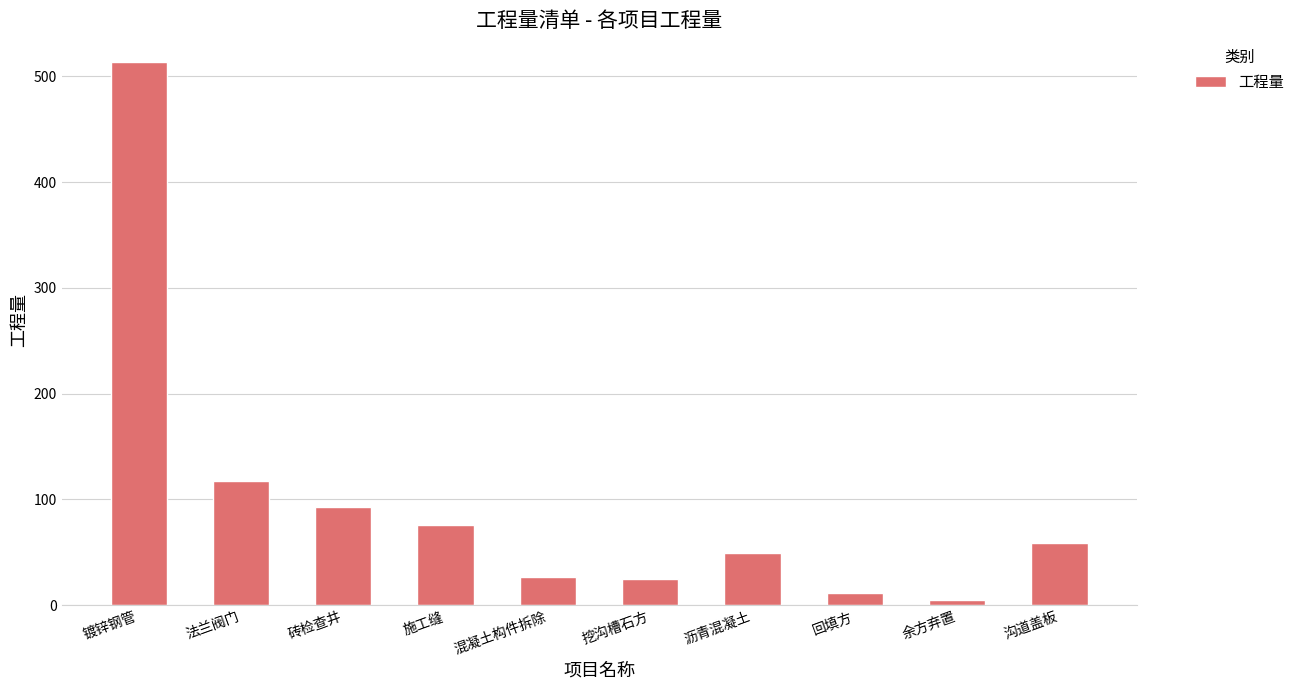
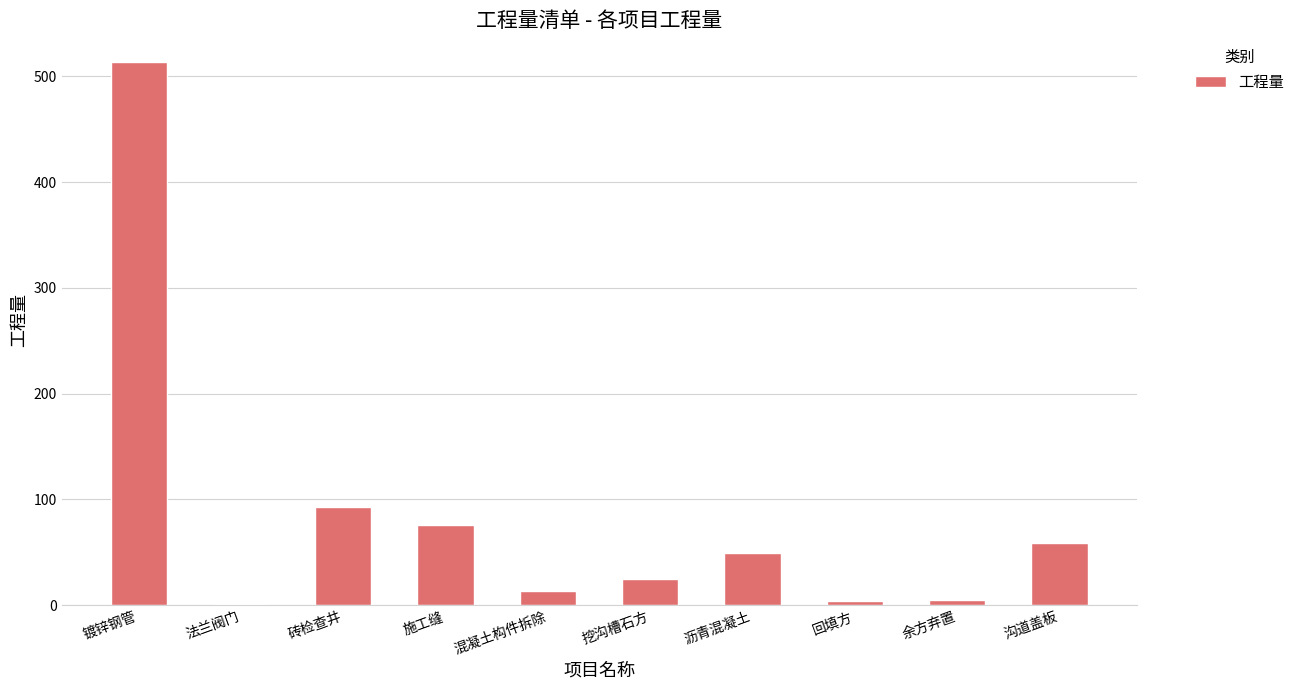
法兰阀门: 117 -> 1
混凝土构件拆除: 27 -> 13
回填方: 11 -> 4
